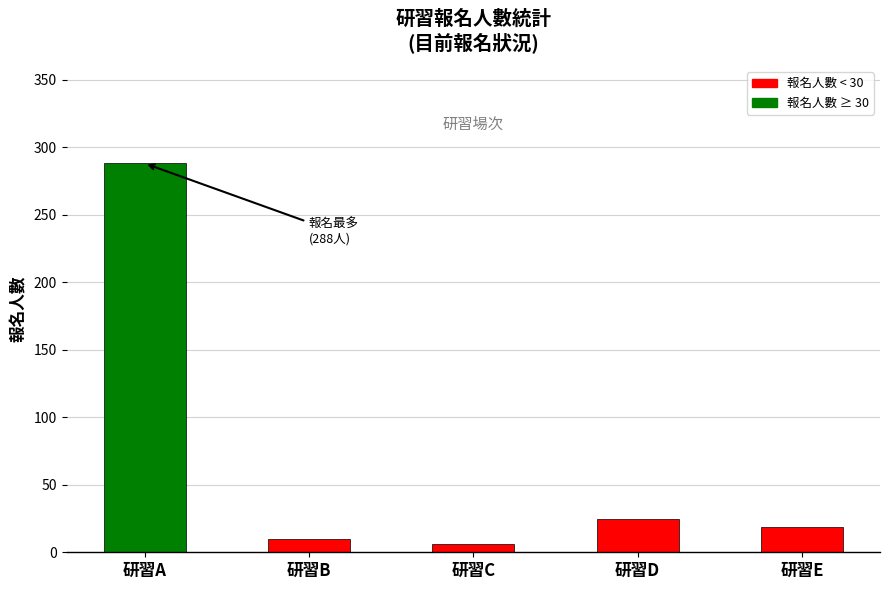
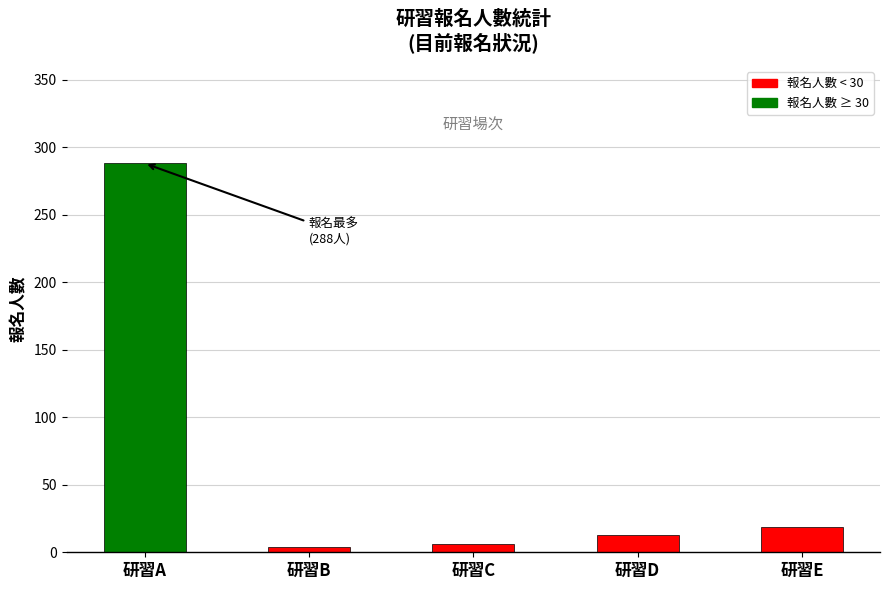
研習B: 10 -> 4
研習D: 25 -> 13
